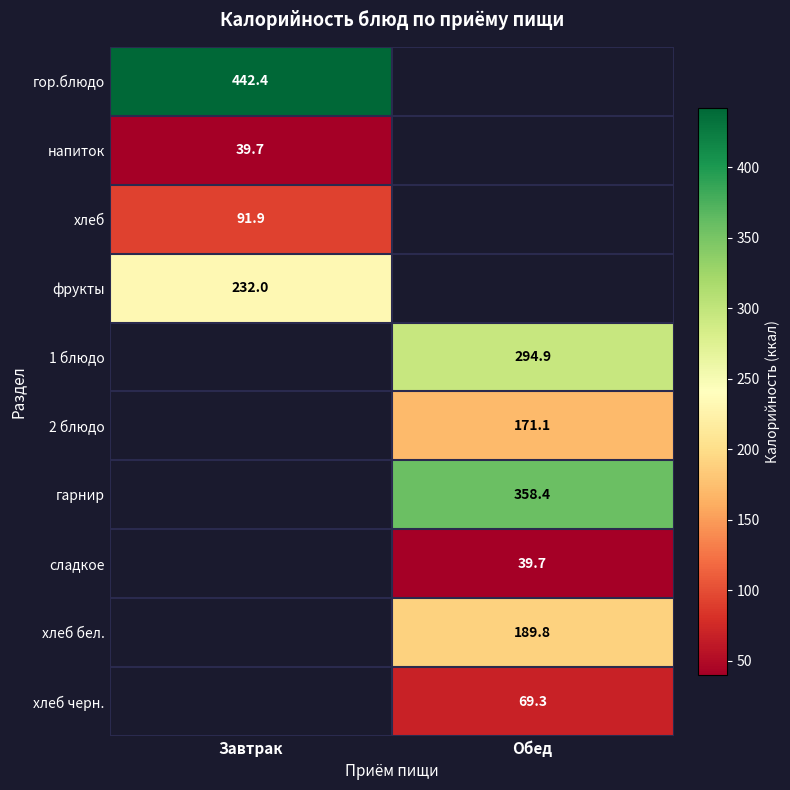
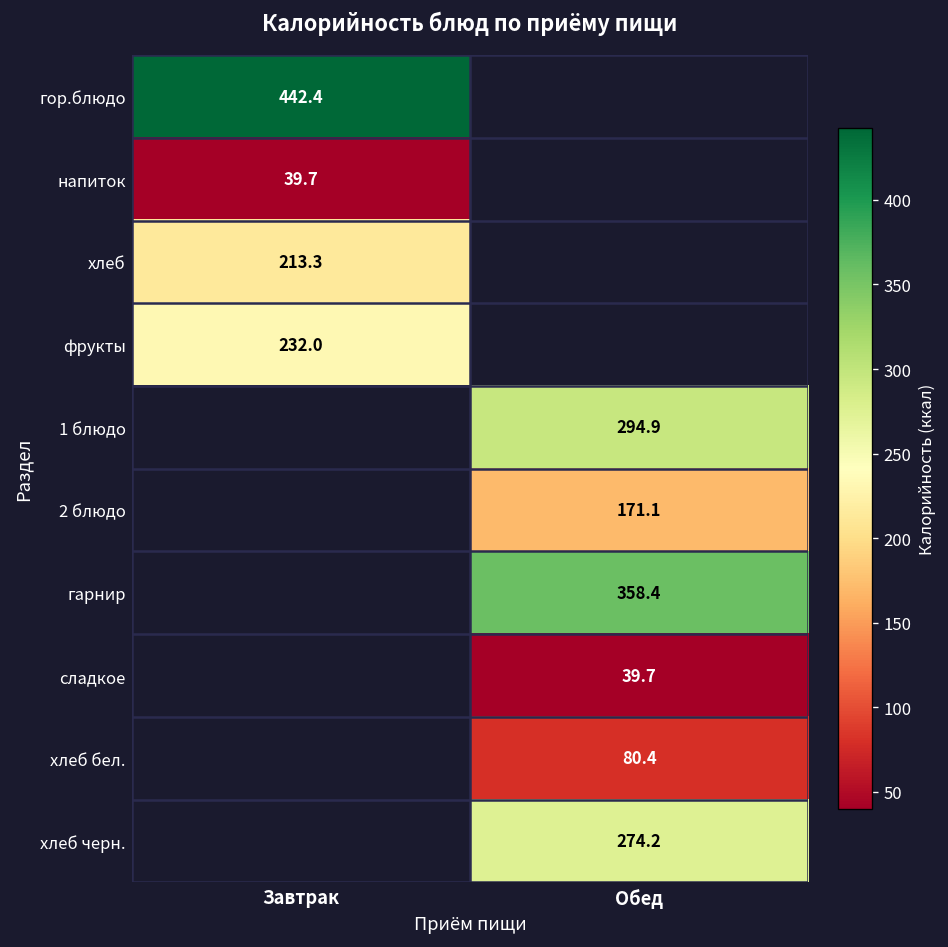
хлеб, Завтрак: 91.9 -> 213.3
хлеб бел., Обед: 189.8 -> 80.4
хлеб черн., Обед: 69.3 -> 274.2
